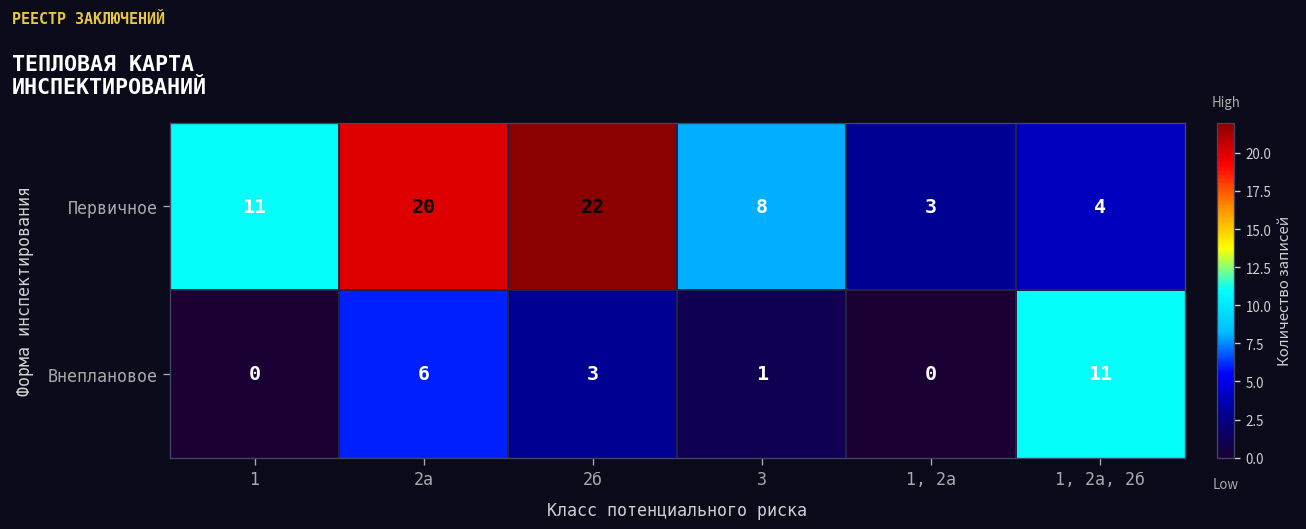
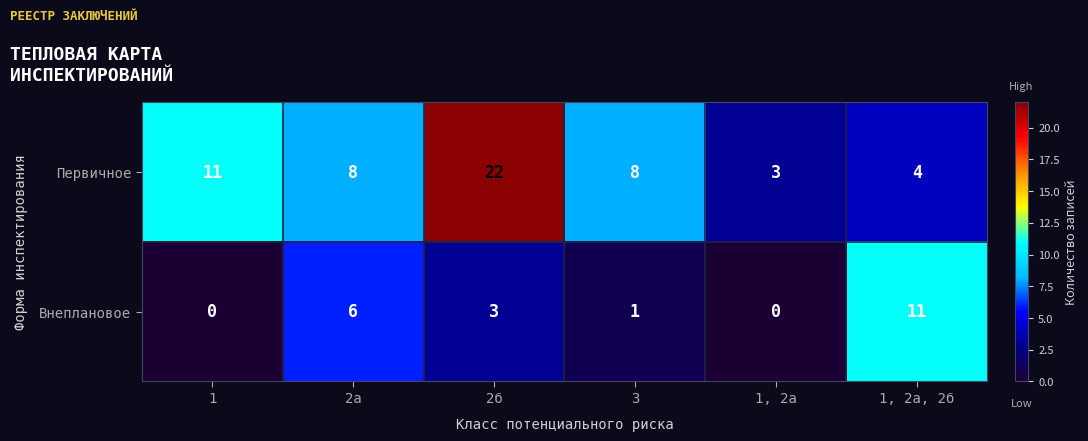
Первичное, 2а: 20 -> 8
